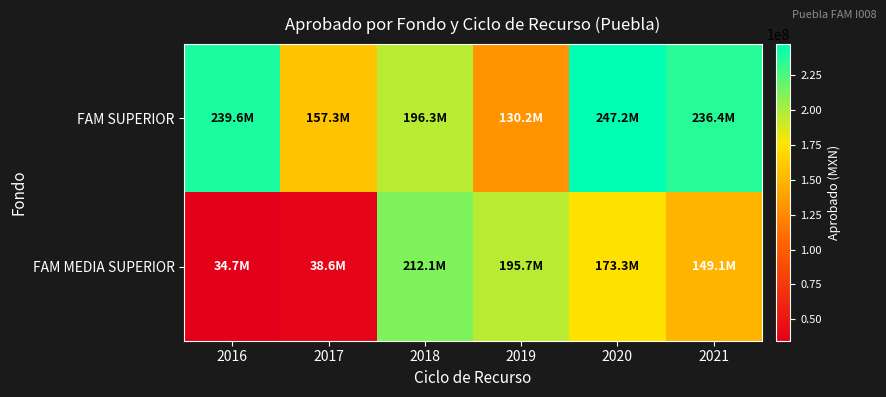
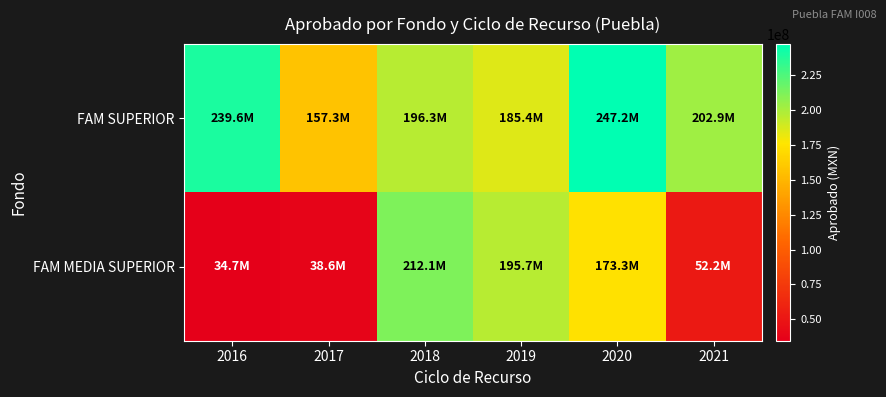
FAM SUPERIOR, 2019: 130.2M -> 185.4M
FAM SUPERIOR, 2021: 236.4M -> 202.9M
FAM MEDIA SUPERIOR, 2021: 149.1M -> 52.2M
